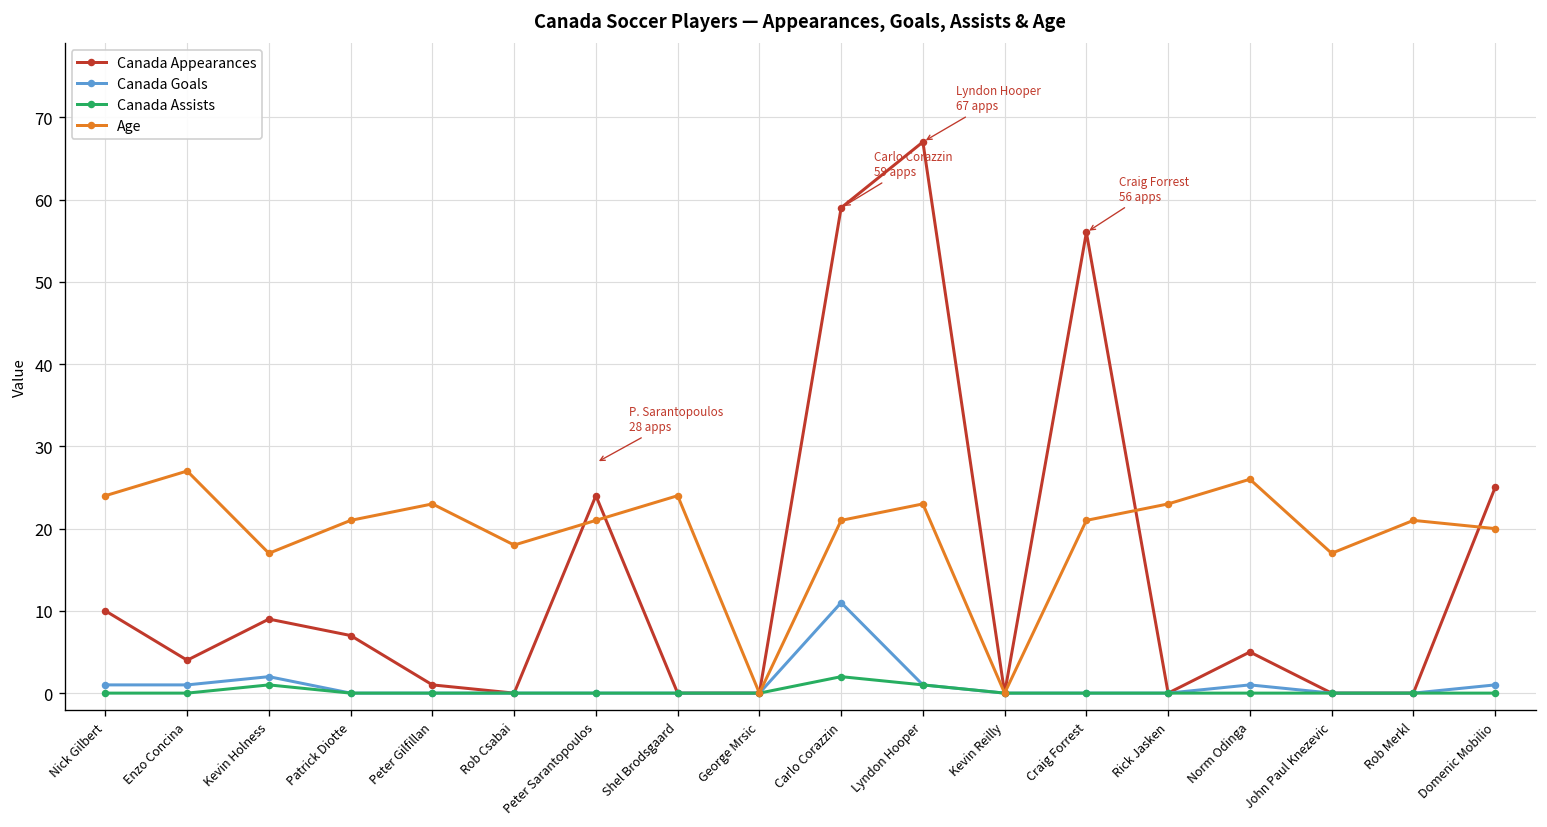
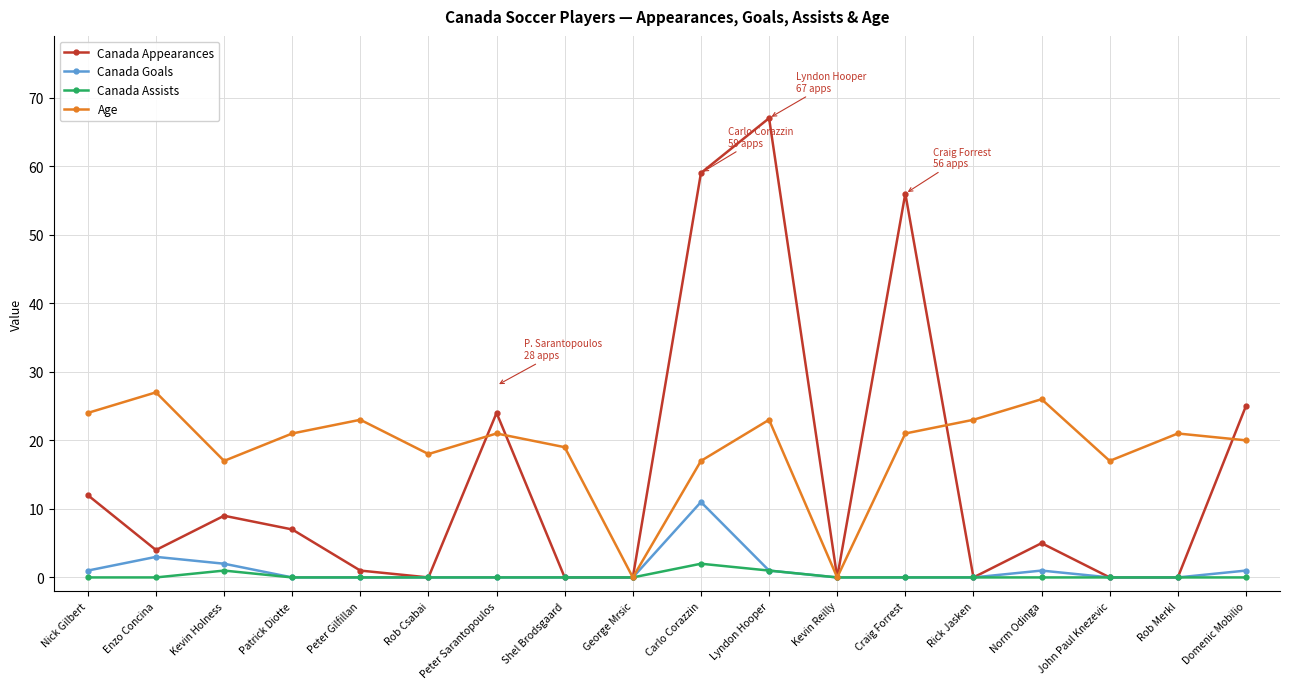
Canada Appearances, Nick Gilbert: 10 -> 12
Canada Goals, Enzo Concina: 1 -> 3
Age, Shel Brodsgaard: 24 -> 19
Age, Carlo Corazzin: 21 -> 17
